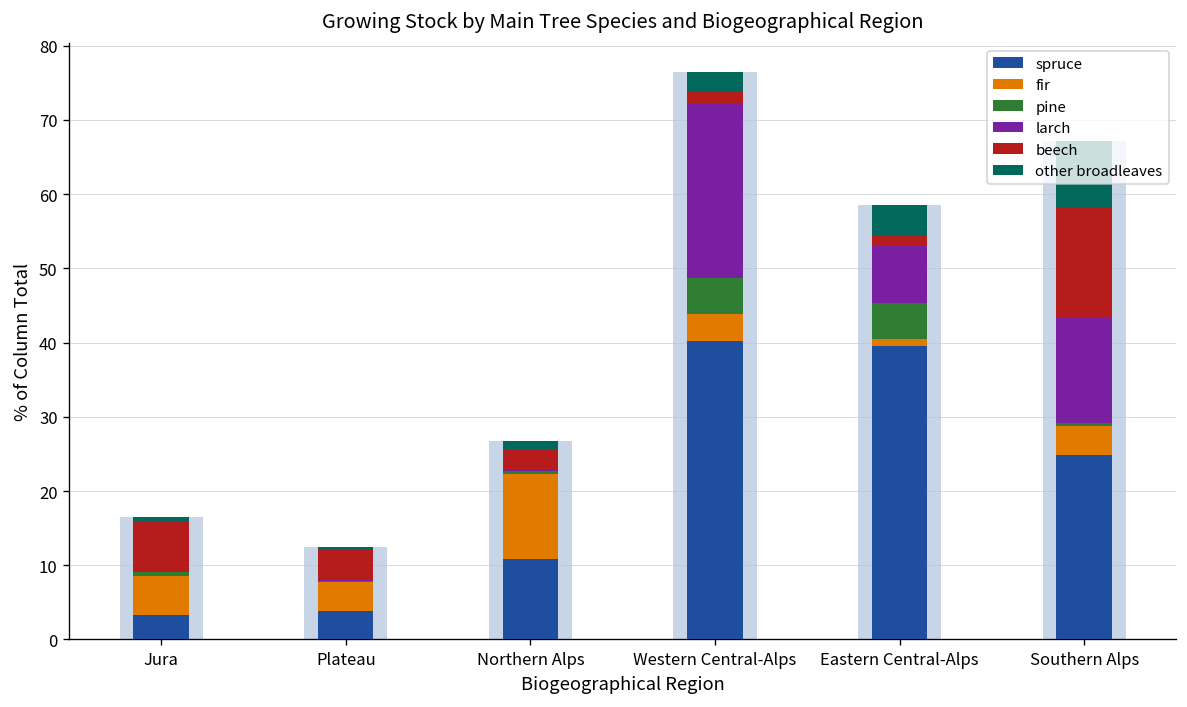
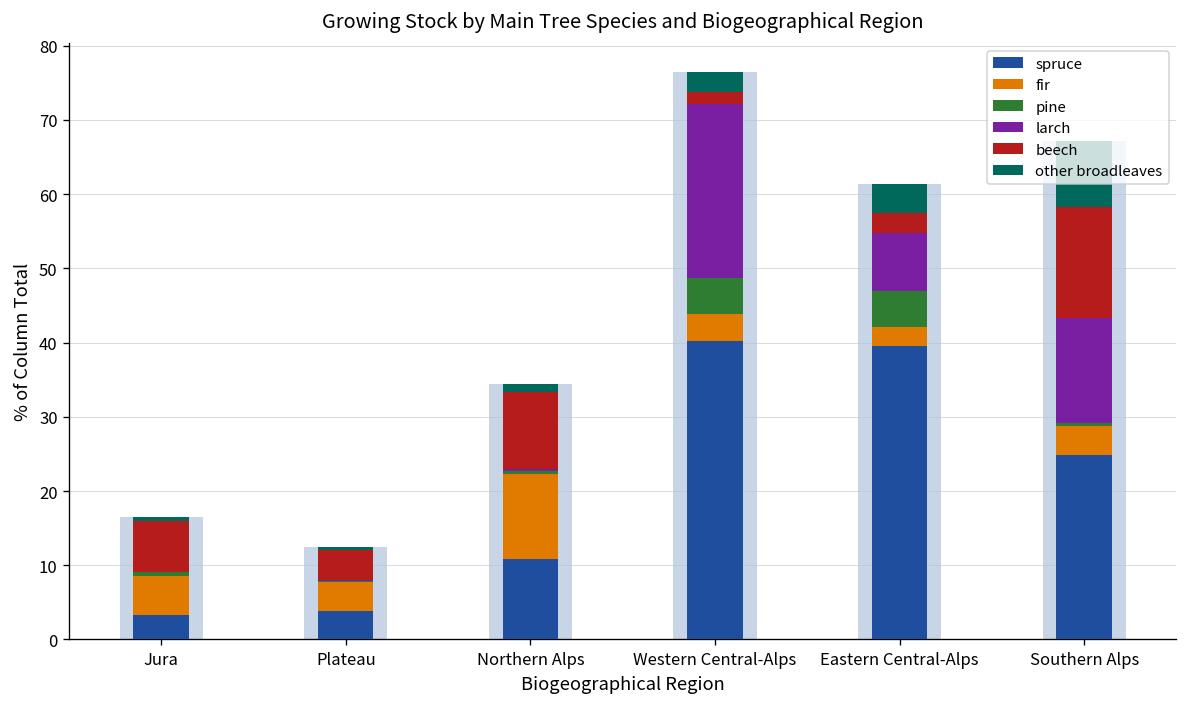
beech, Northern Alps: 3 -> 10
fir, Eastern Central-Alps: 1 -> 3
beech, Eastern Central-Alps: 1 -> 3
